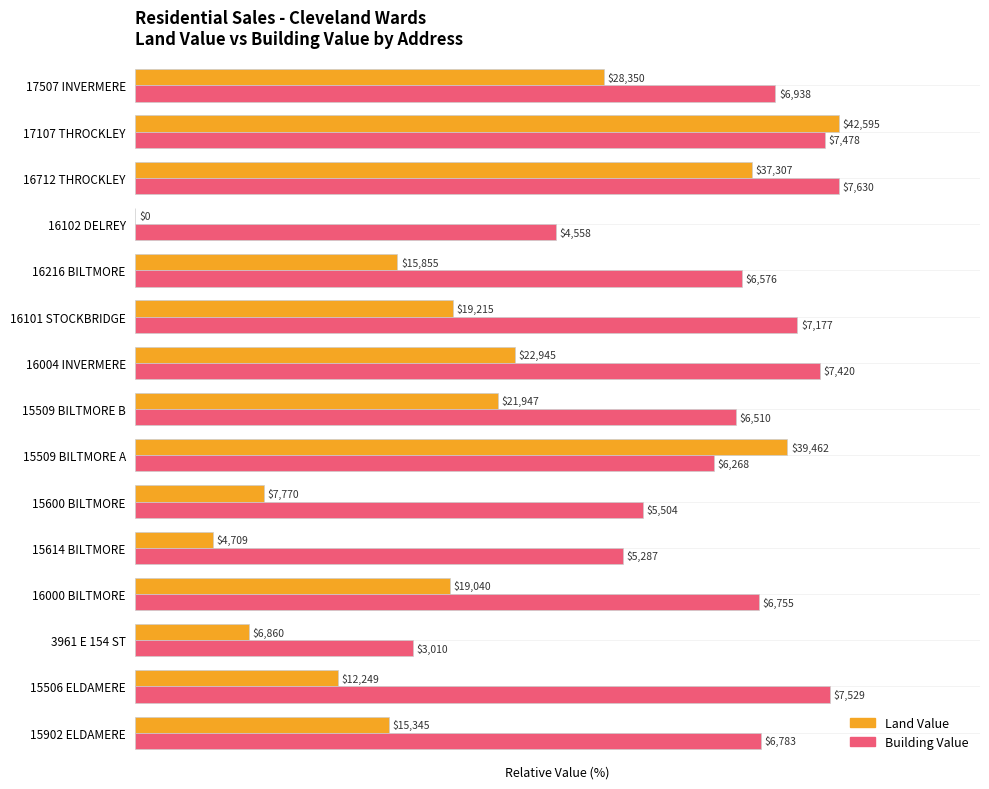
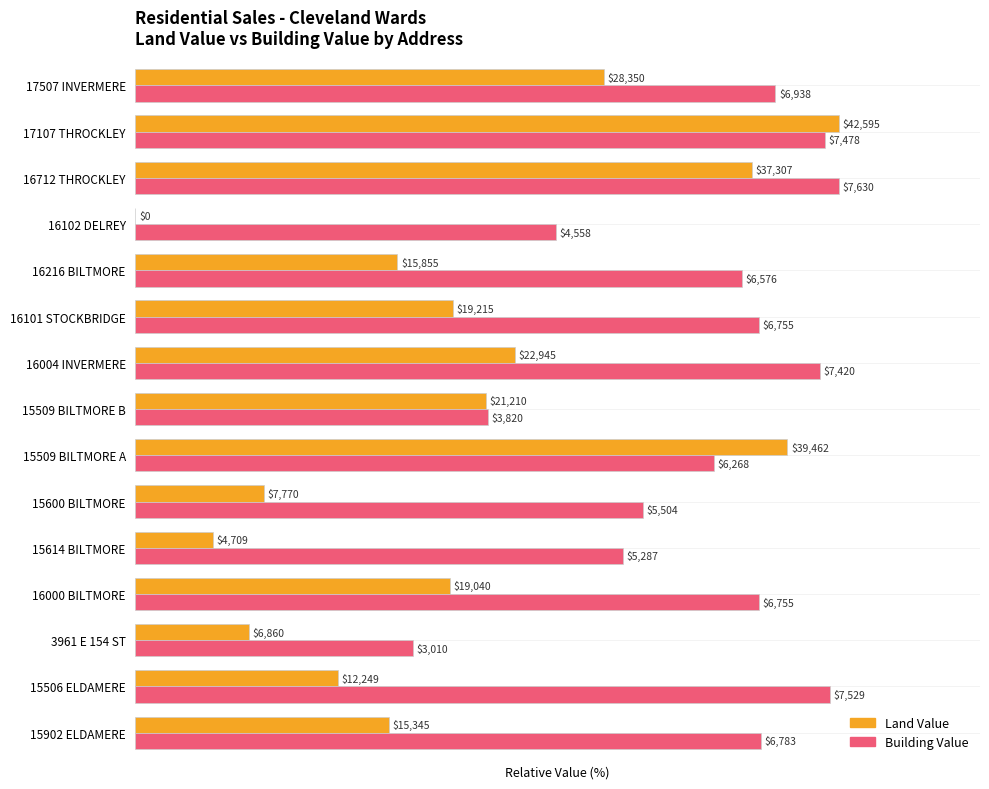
Building Value, 16101 STOCKBRIDGE: $7,177 -> $6,755
Land Value, 15509 BILTMORE B: $21,947 -> $21,210
Building Value, 15509 BILTMORE B: $6,510 -> $3,820
